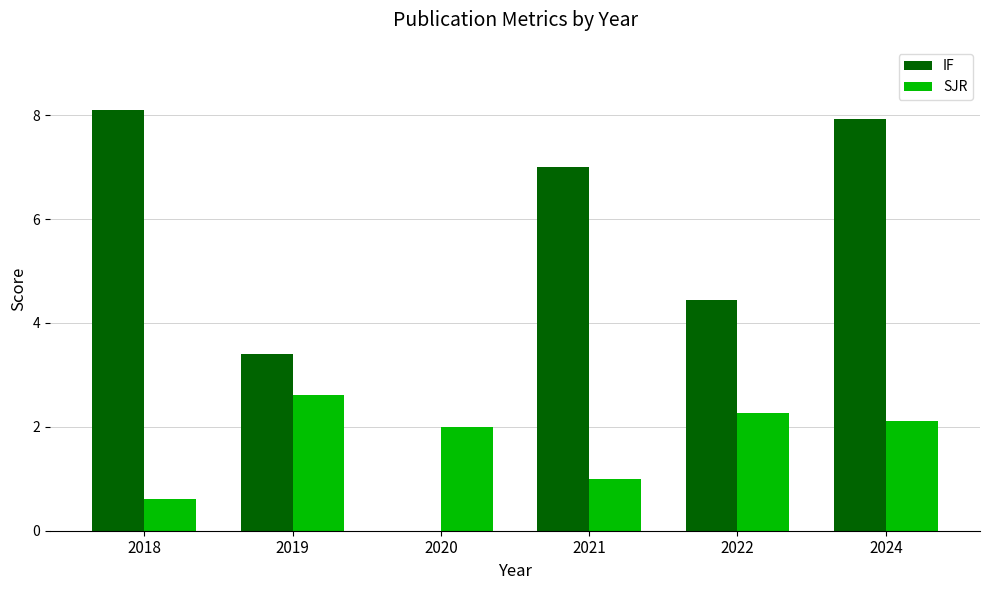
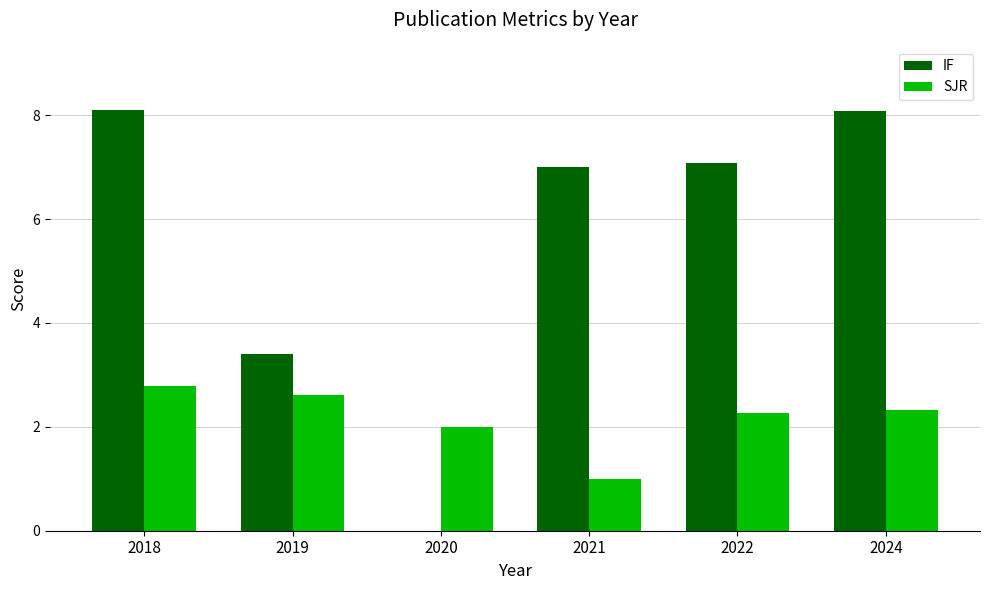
SJR, 2018: 0.6 -> 2.8
IF, 2022: 4.4 -> 7.1
IF, 2024: 7.9 -> 8.1
SJR, 2024: 2.1 -> 2.3
